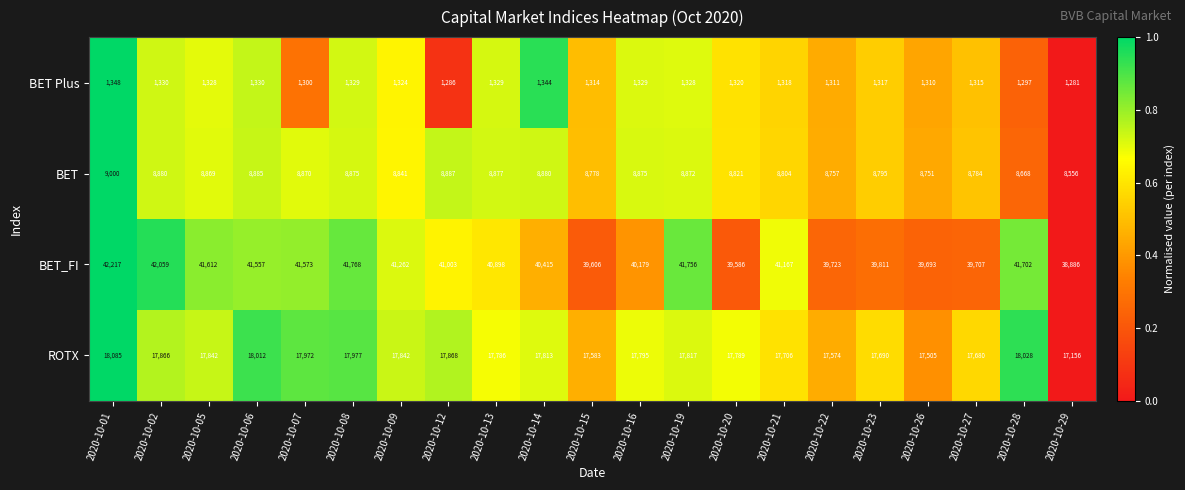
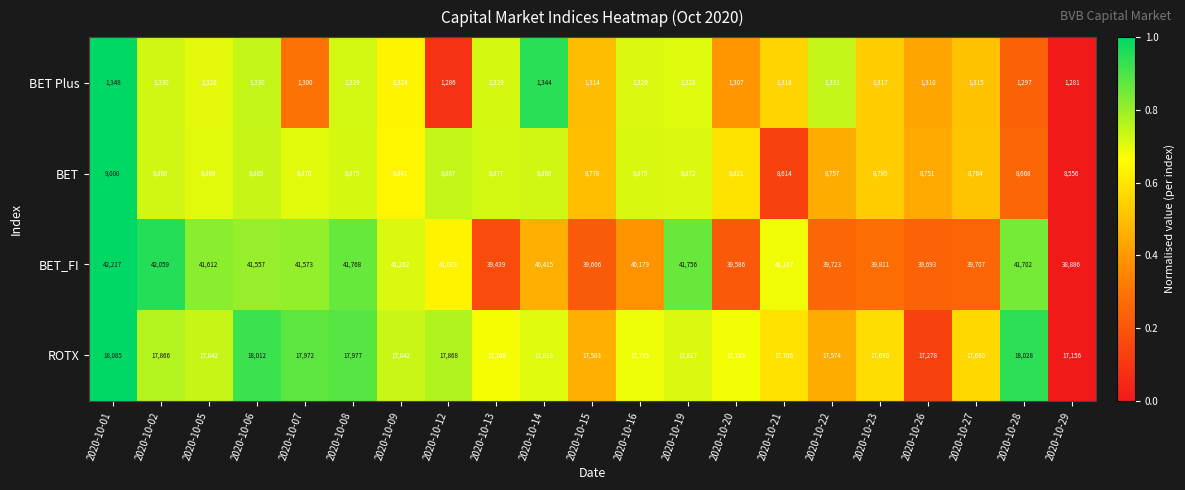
BET Plus, 2020-10-20: 1,320 -> 1,307
BET Plus, 2020-10-22: 1,311 -> 1,331
BET, 2020-10-21: 8,804 -> 8,614
BET_FI, 2020-10-13: 40,898 -> 39,439
ROTX, 2020-10-26: 17,505 -> 17,278
